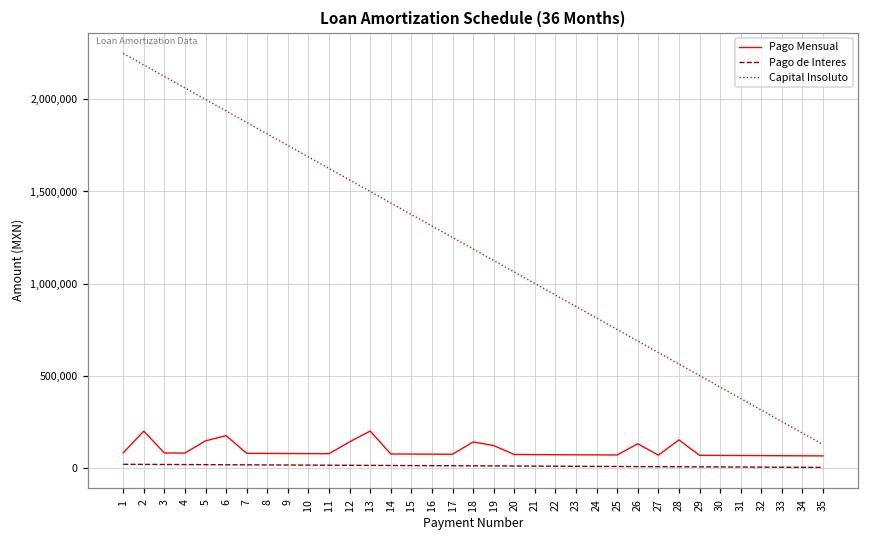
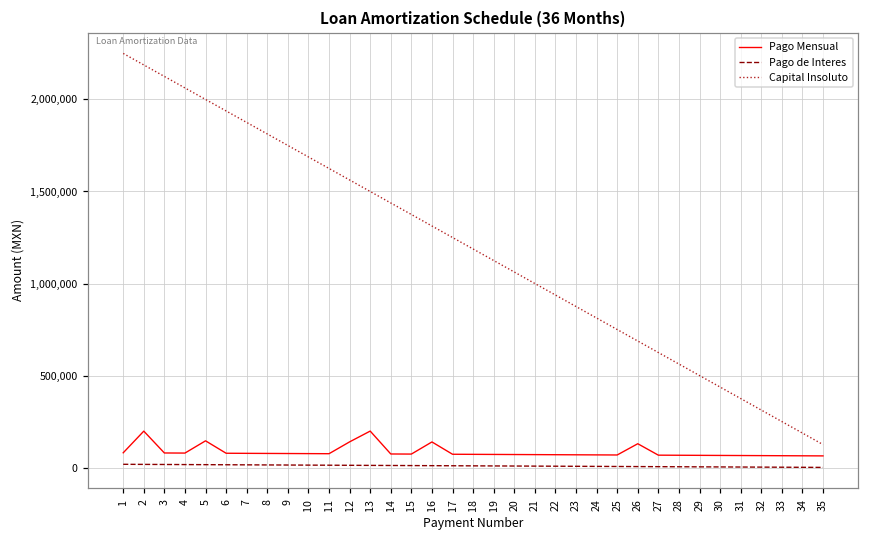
Pago Mensual, 6: 170,000 -> 80,000
Pago Mensual, 16: 70,000 -> 140,000
Pago Mensual, 18: 140,000 -> 70,000
Pago Mensual, 19: 120,000 -> 70,000
Pago Mensual, 28: 150,000 -> 70,000
